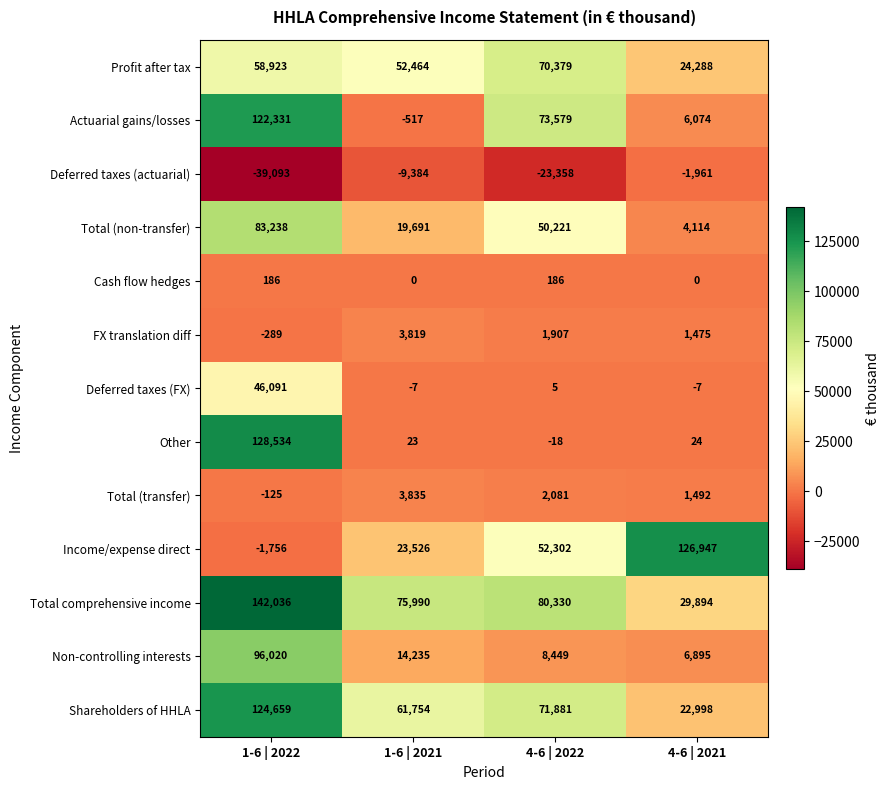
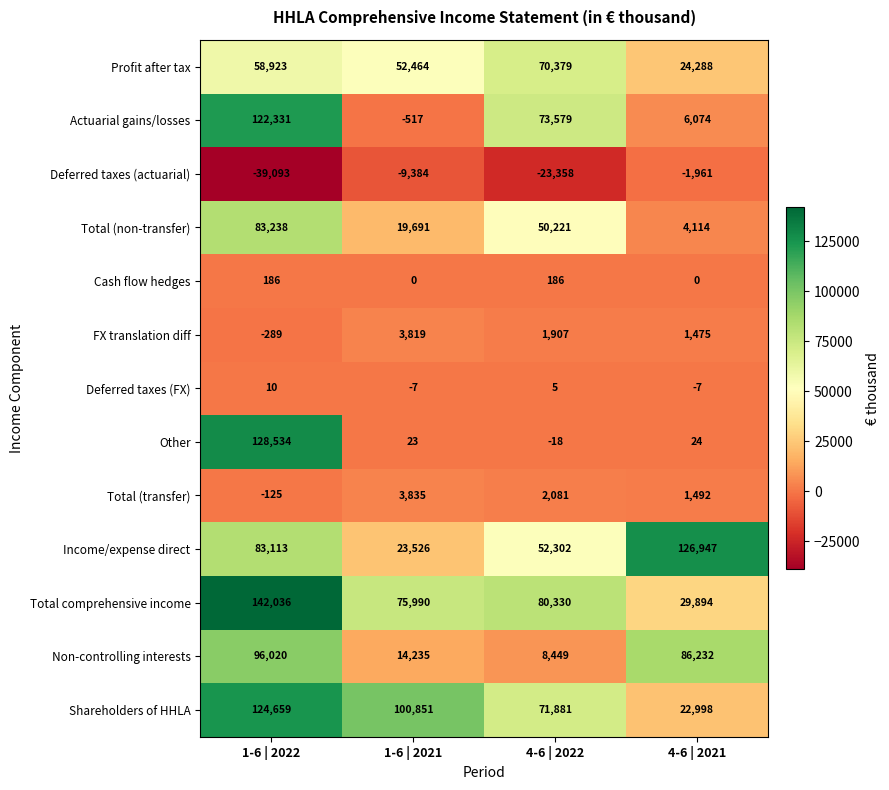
Deferred taxes (FX), 1-6 | 2022: 46,091 -> 10
Income/expense direct, 1-6 | 2022: -1,756 -> 83,113
Non-controlling interests, 4-6 | 2021: 6,895 -> 86,232
Shareholders of HHLA, 1-6 | 2021: 61,754 -> 100,851
